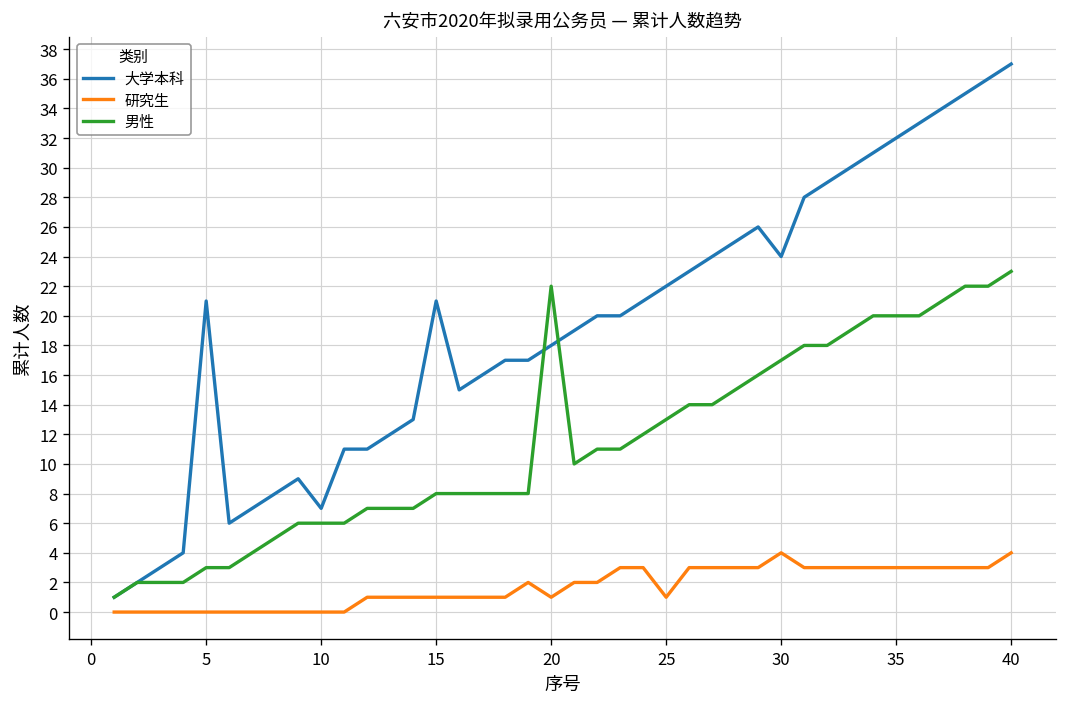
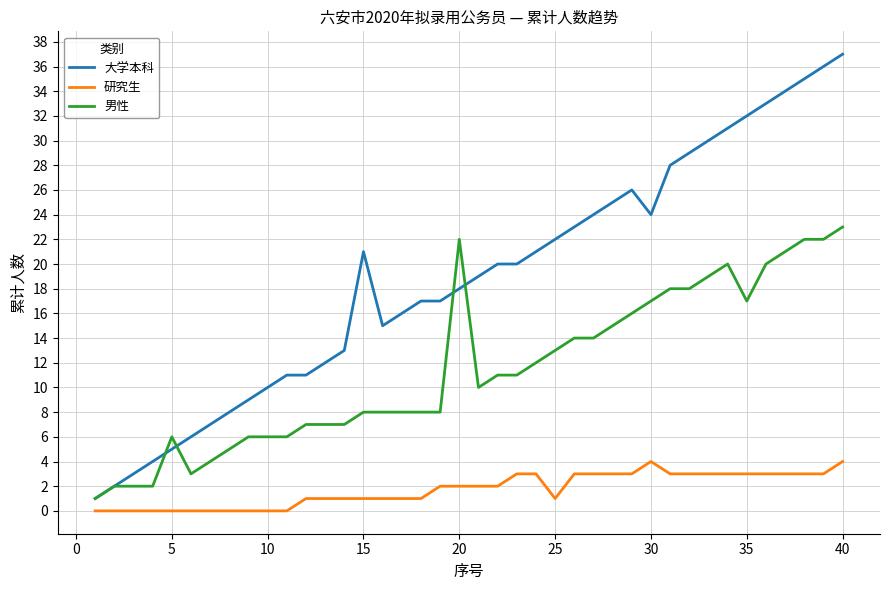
大学本科, 5: 21 -> 5
男性, 5: 3 -> 6
大学本科, 10: 7 -> 10
研究生, 20: 1 -> 2
男性, 35: 20 -> 17
